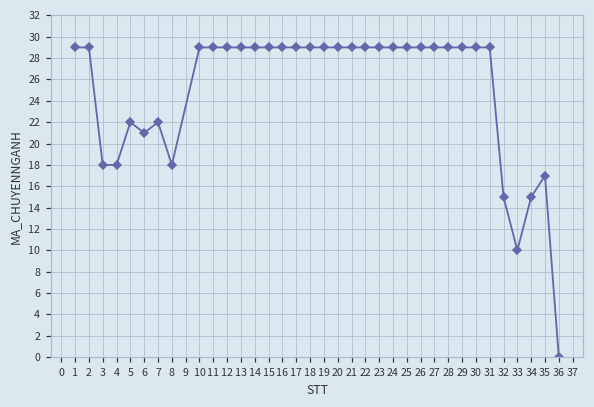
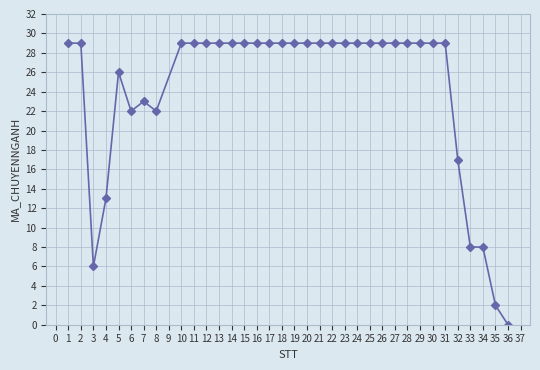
3: 18 -> 6
4: 18 -> 13
5: 22 -> 26
6: 21 -> 22
7: 22 -> 23
8: 18 -> 22
32: 15 -> 17
33: 10 -> 8
34: 15 -> 8
35: 17 -> 2
